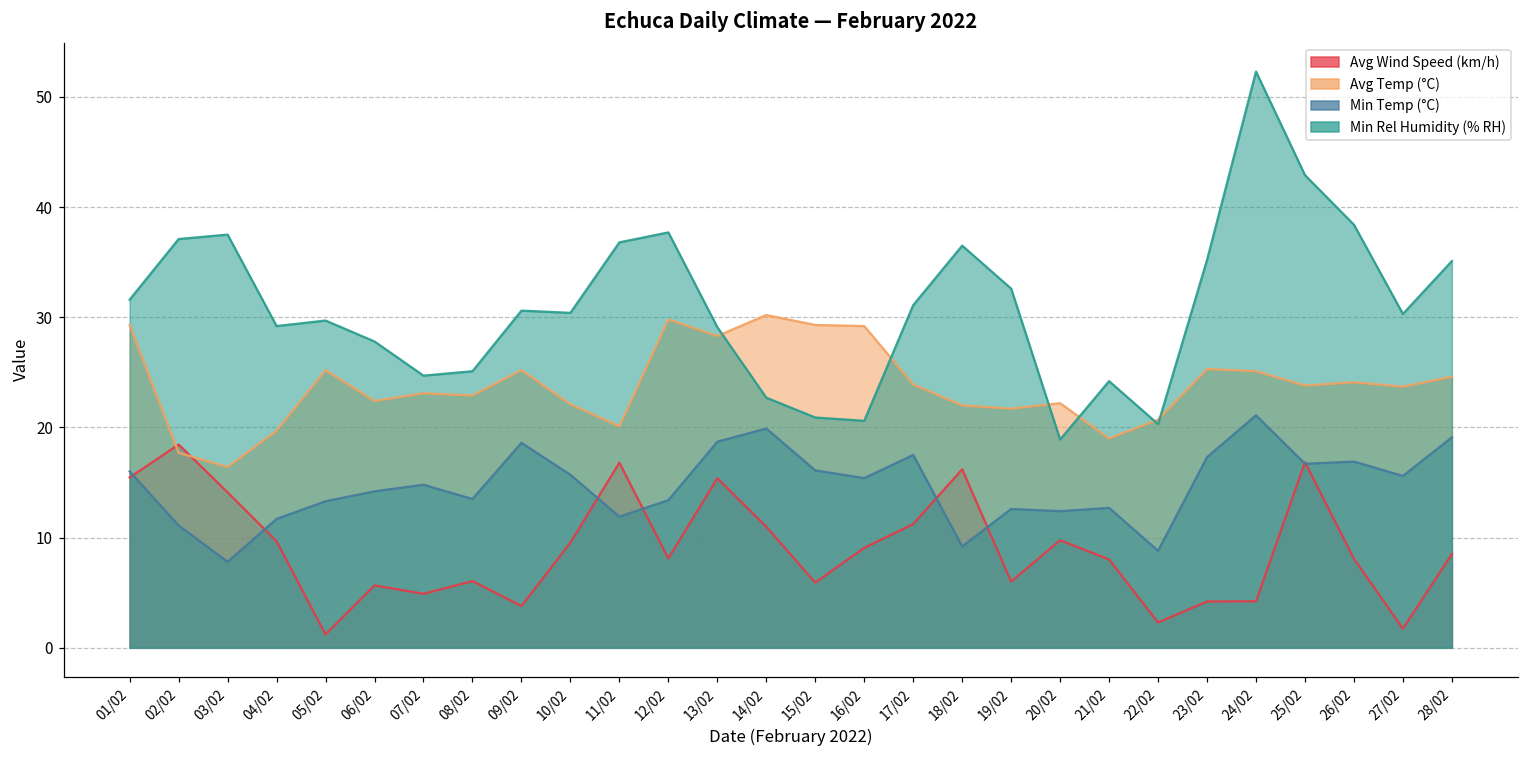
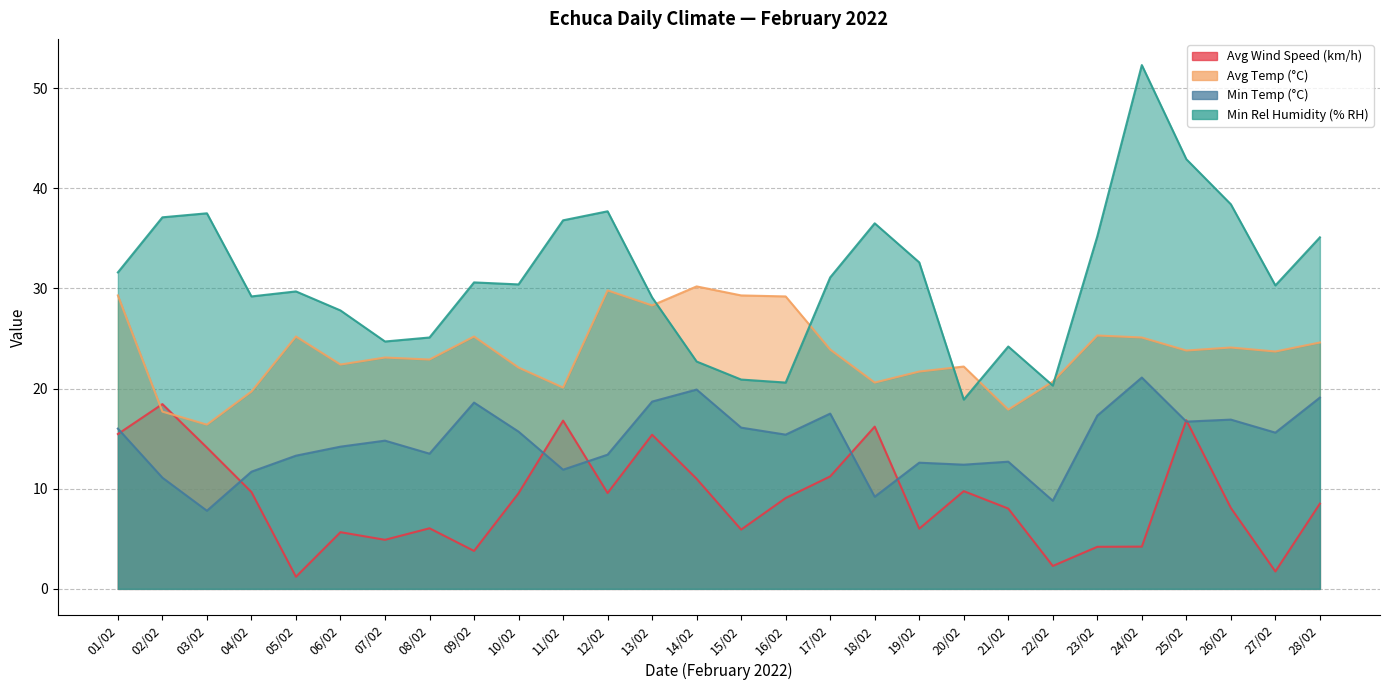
Avg Wind Speed (km/h), 12/02: 8.1 -> 9.6
Avg Temp (°C), 18/02: 22.0 -> 20.6
Avg Temp (°C), 21/02: 19.0 -> 17.9
